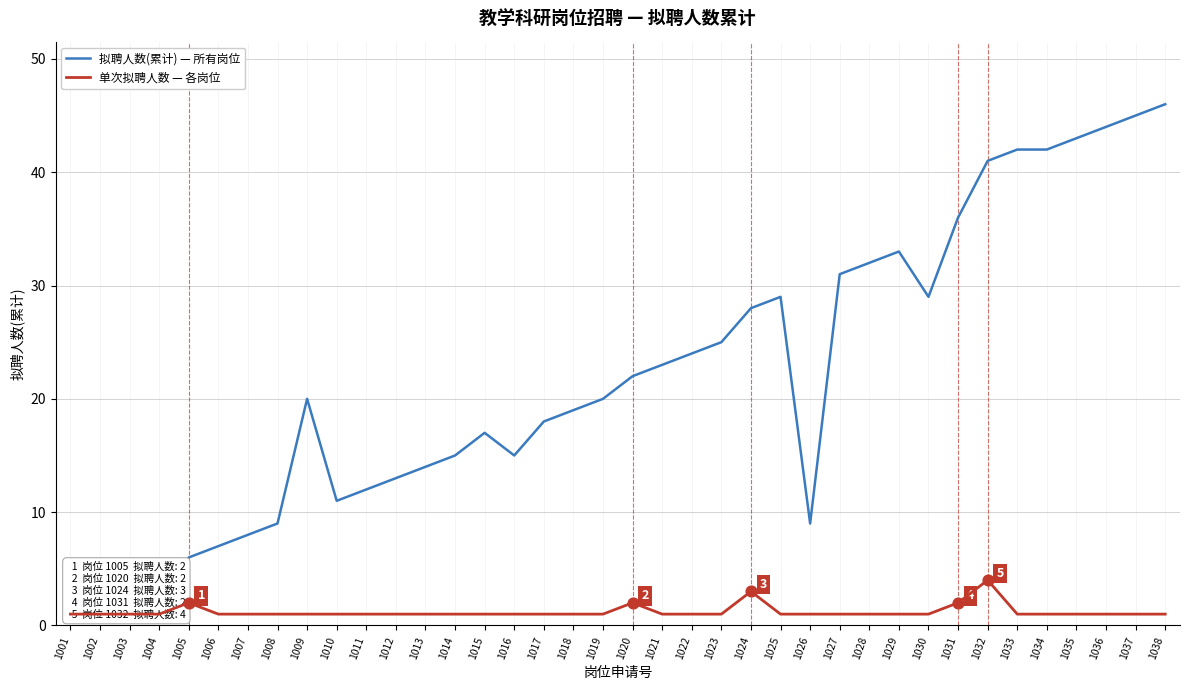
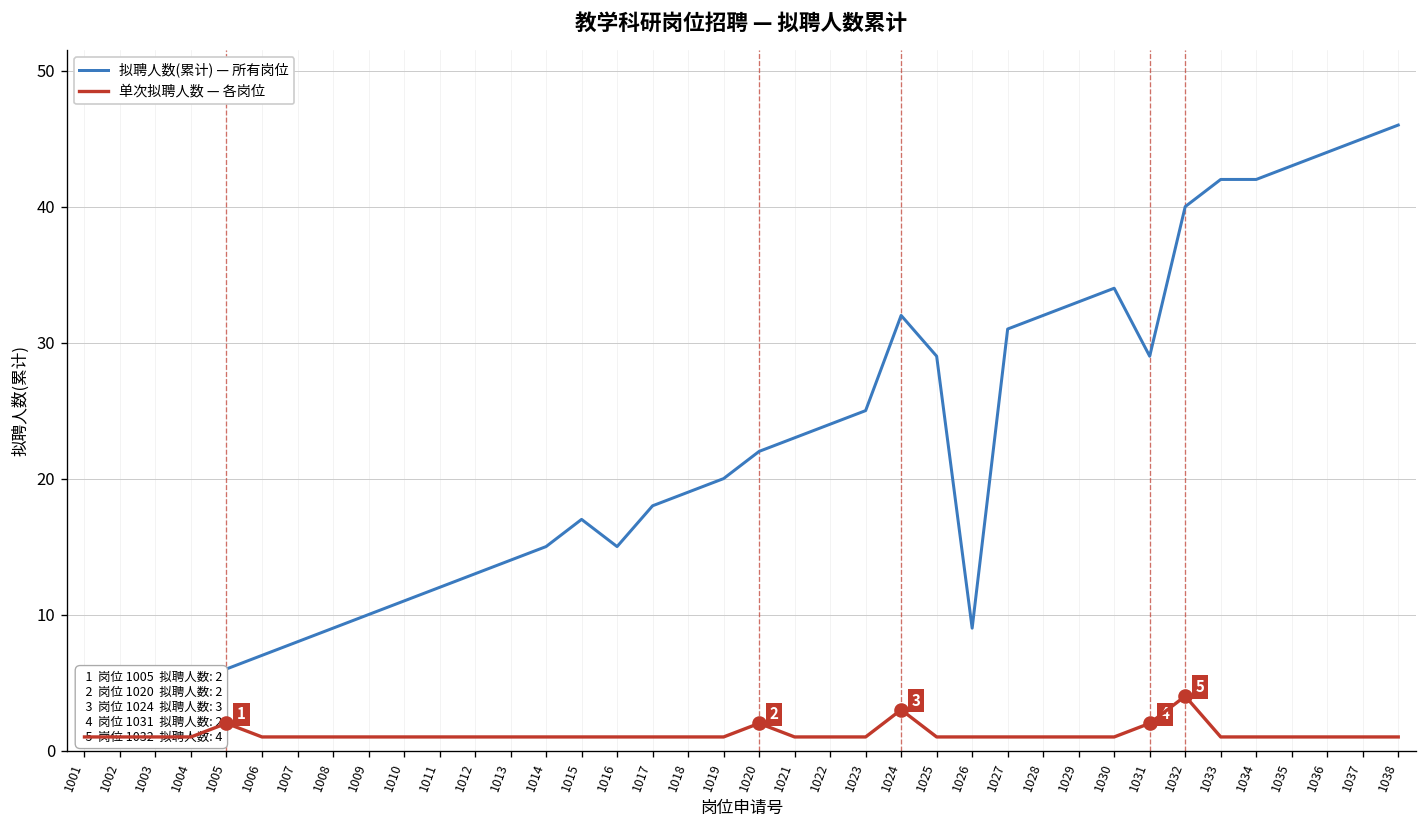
拟聘人数(累计) — 所有岗位, 1009: 20 -> 10
拟聘人数(累计) — 所有岗位, 1024: 28 -> 32
拟聘人数(累计) — 所有岗位, 1030: 29 -> 34
拟聘人数(累计) — 所有岗位, 1031: 36 -> 29
拟聘人数(累计) — 所有岗位, 1032: 41 -> 40
